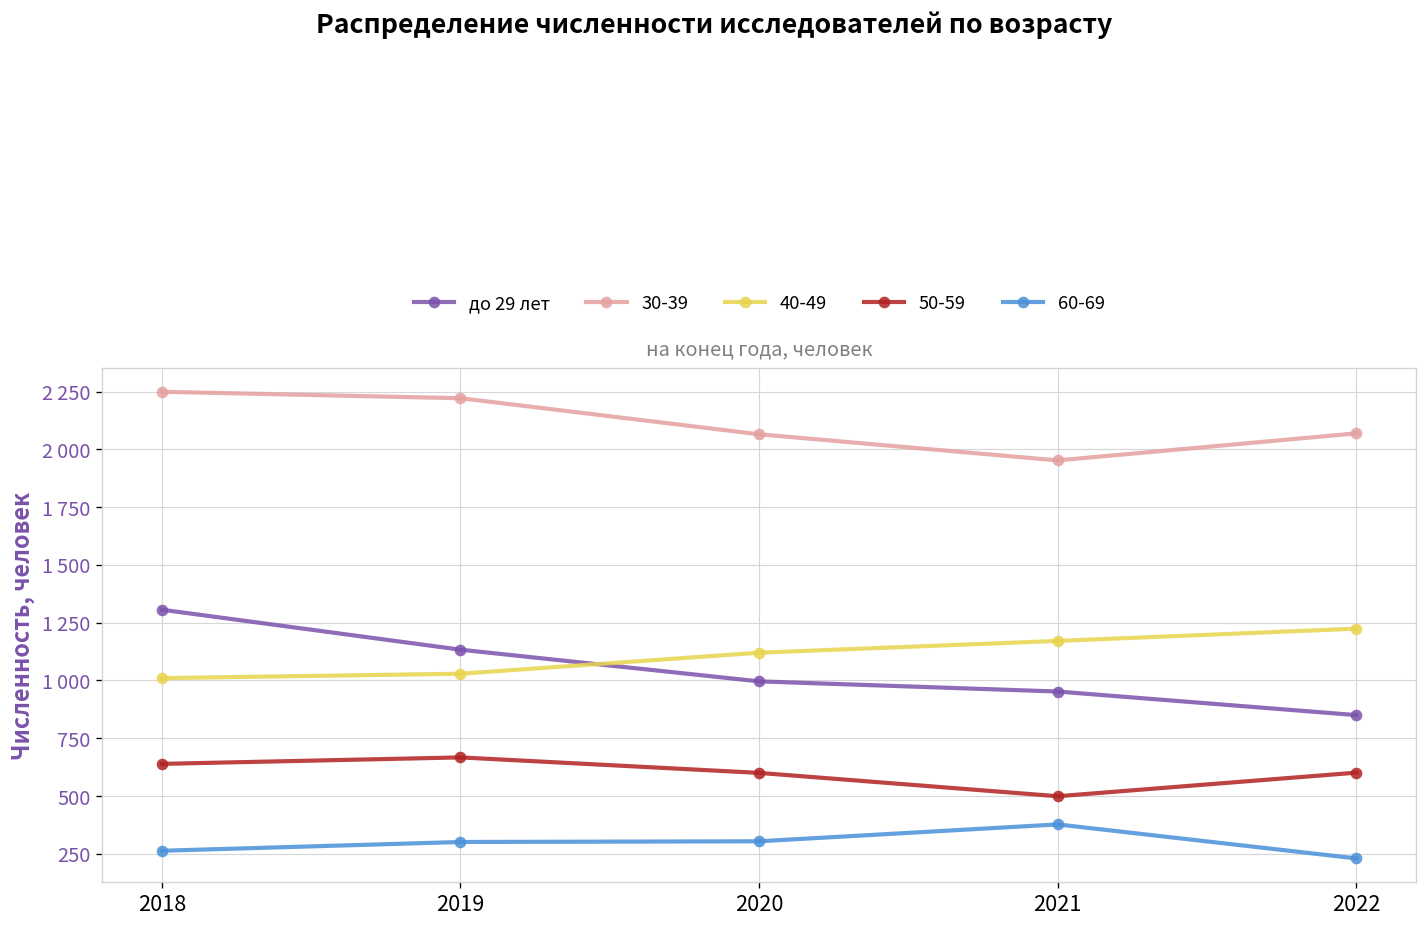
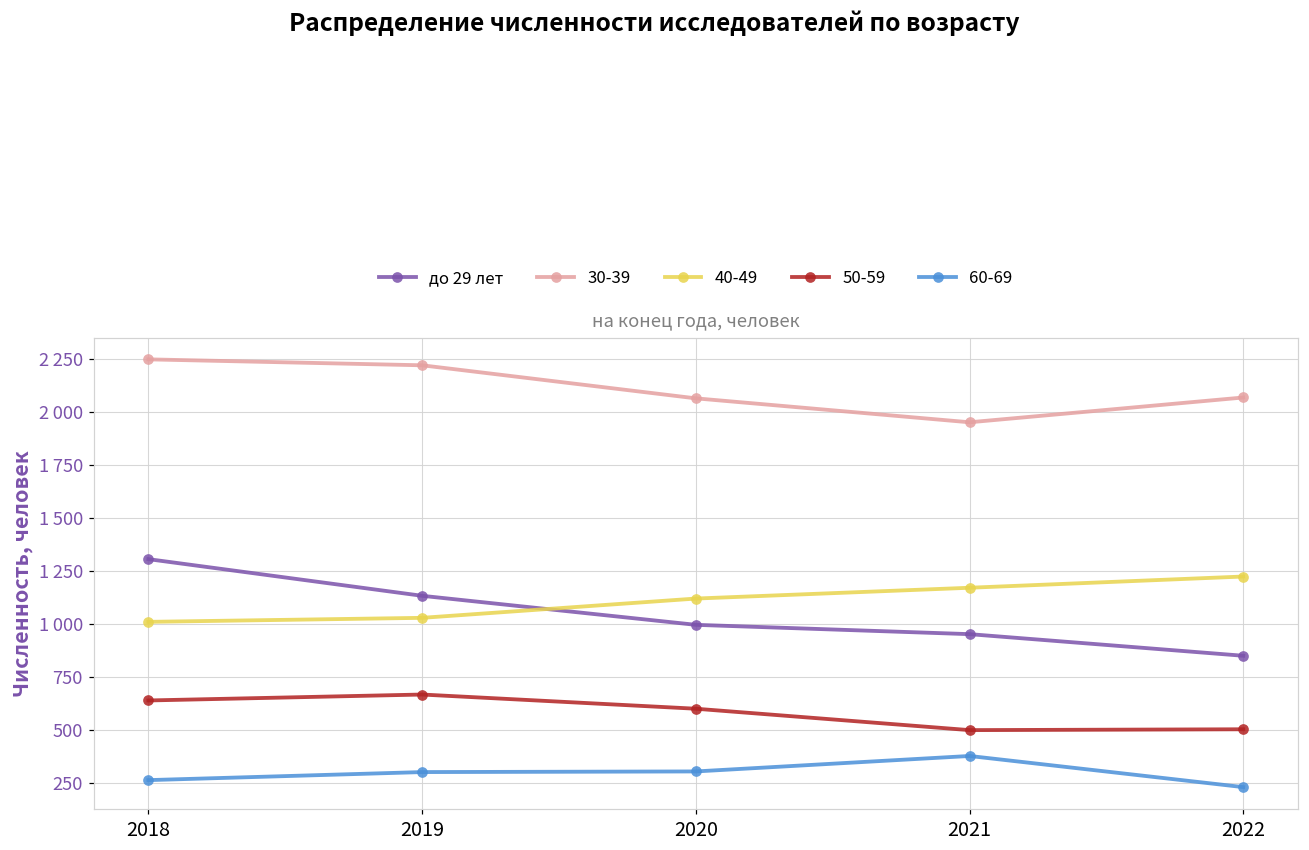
50-59, 2022: 600 -> 500
